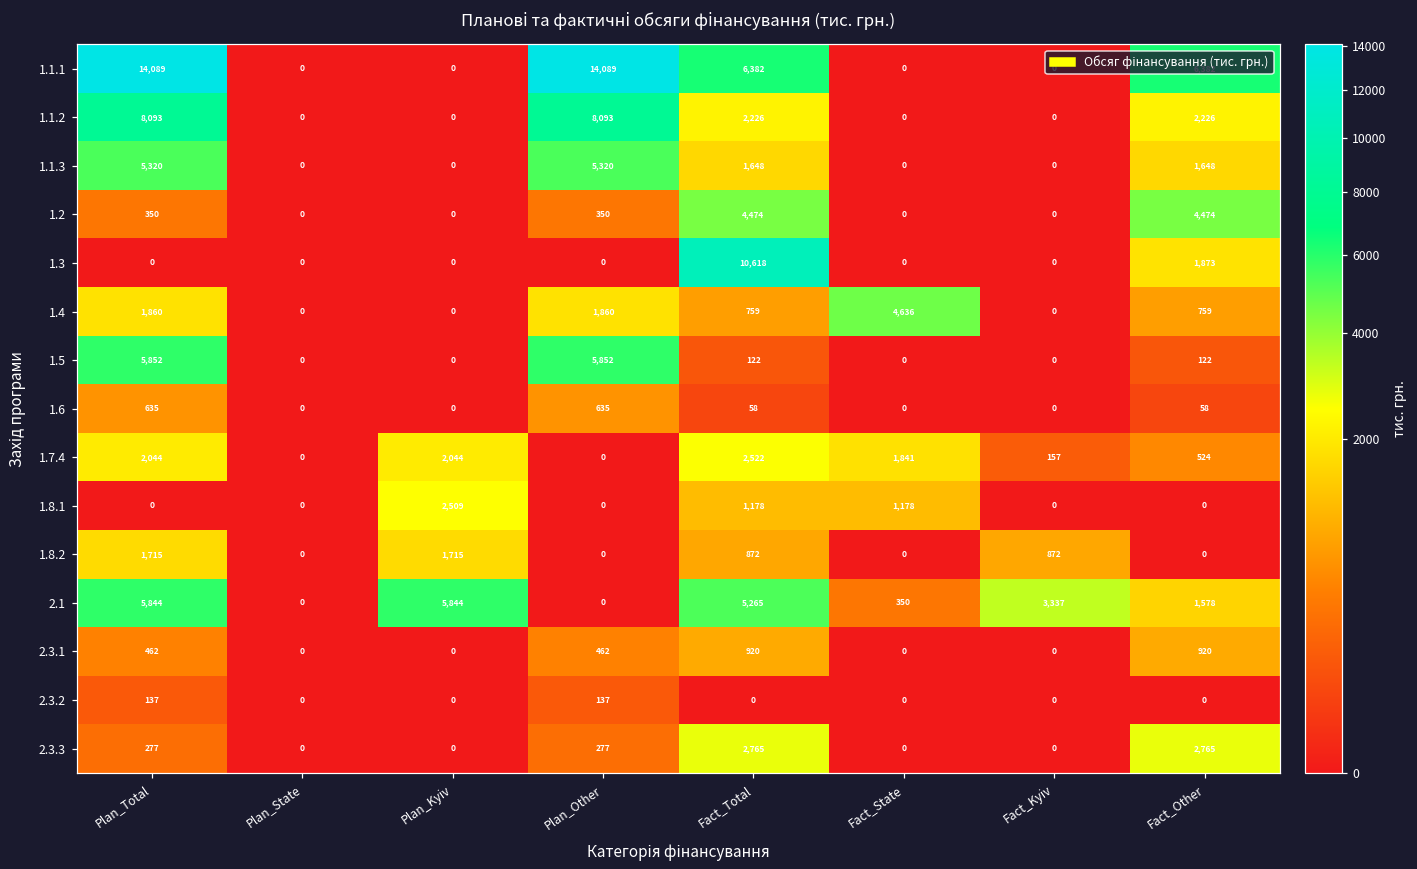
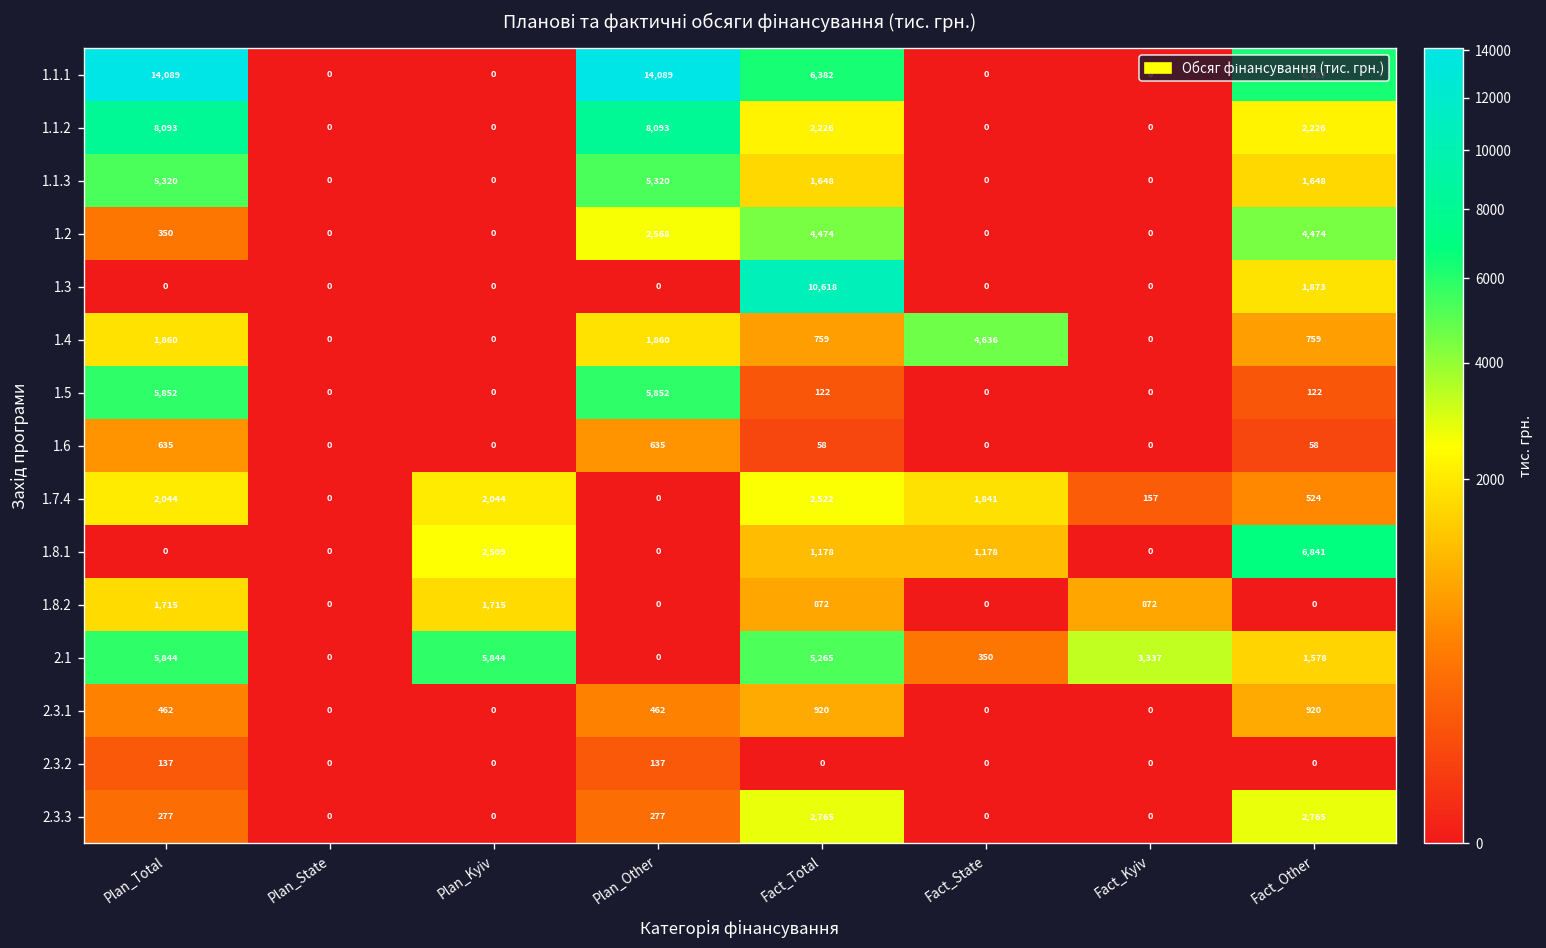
1.2, Plan_Other: 350 -> 2,568
1.8.1, Fact_Other: 0 -> 6,841
